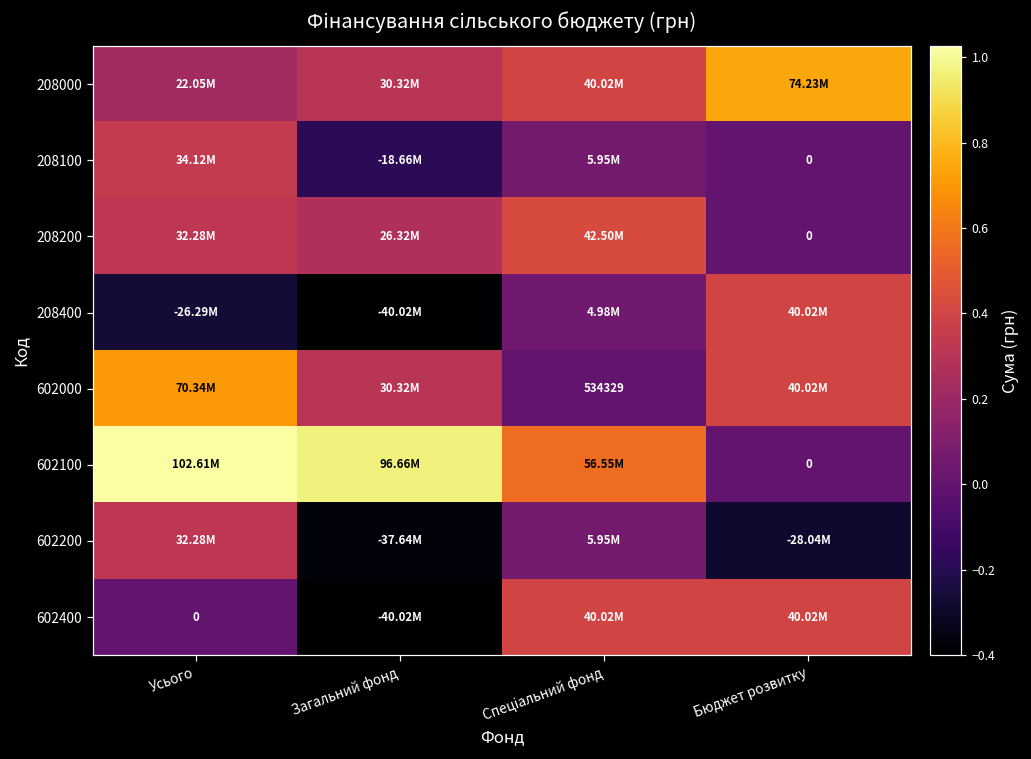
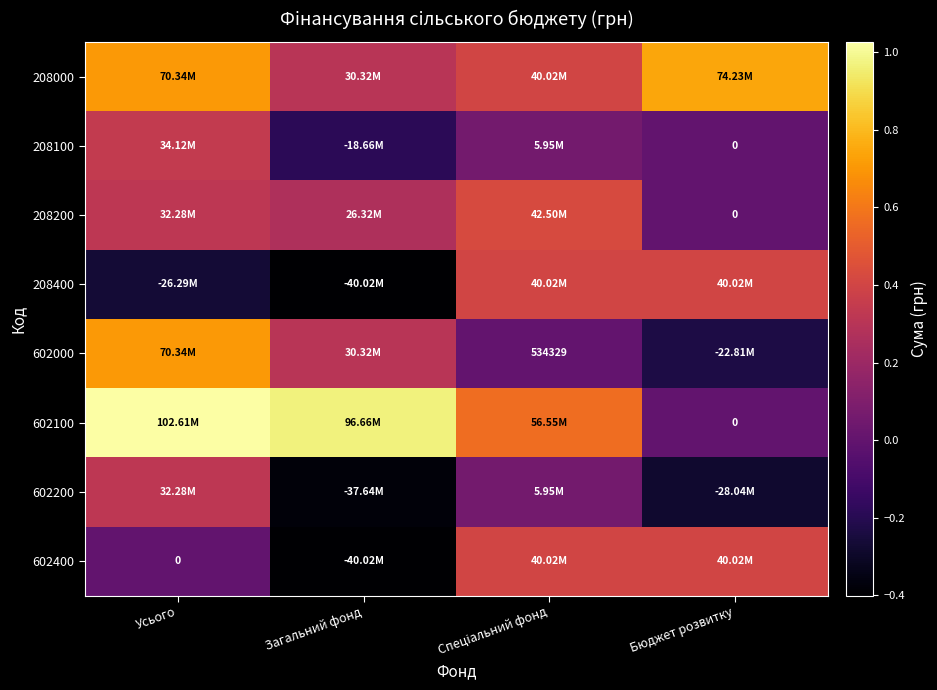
208000, Усього: 22.05M -> 70.34M
208400, Спеціальний фонд: 4.98M -> 40.02M
602000, Бюджет розвитку: 40.02M -> -22.81M
